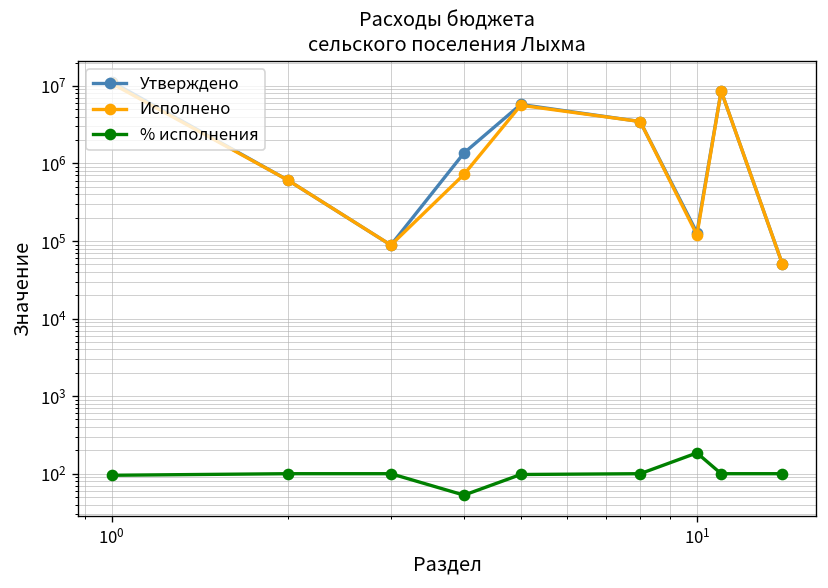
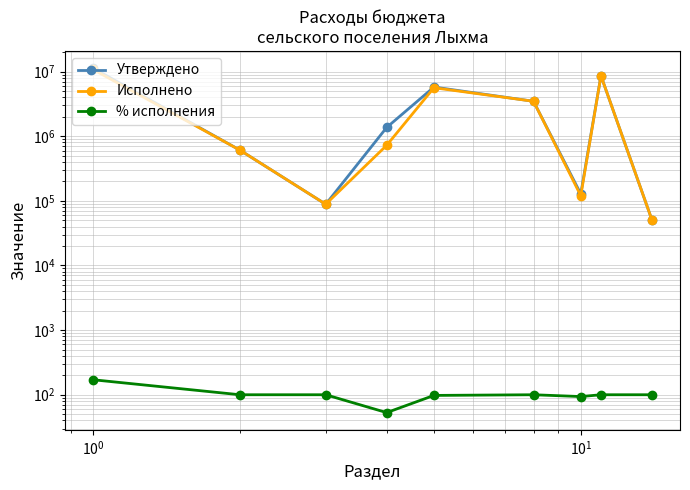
% исполнения, 10^0: 100 -> 170
% исполнения, 10^1: 190 -> 90
